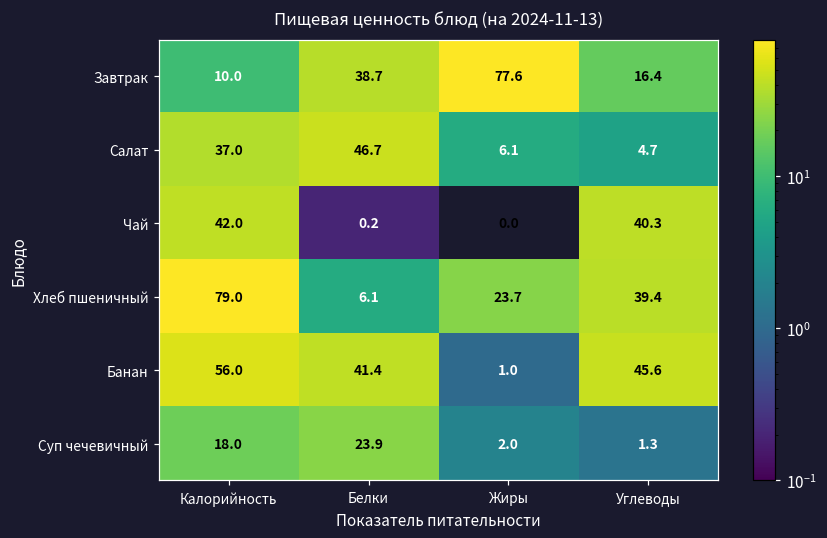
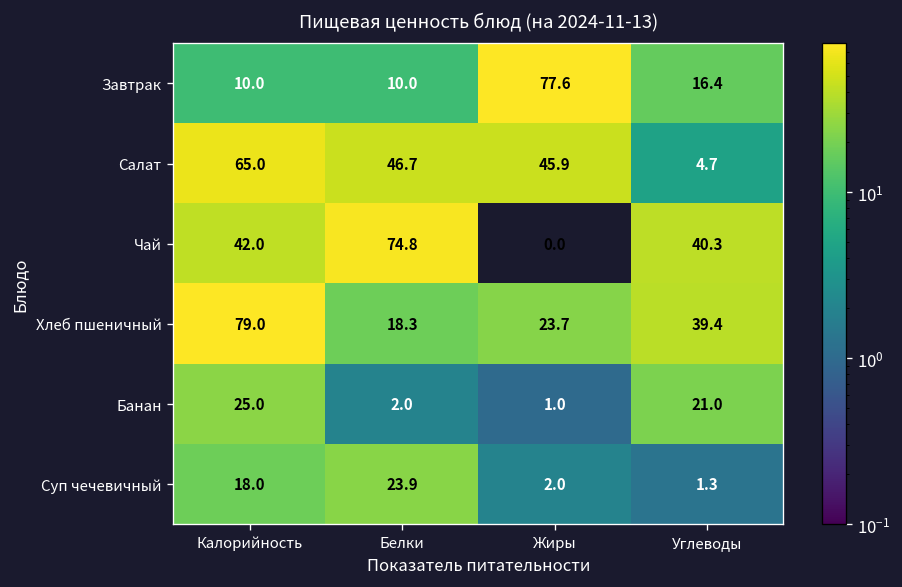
Завтрак, Белки: 38.7 -> 10.0
Салат, Калорийность: 37.0 -> 65.0
Салат, Жиры: 6.1 -> 45.9
Чай, Белки: 0.2 -> 74.8
Хлеб пшеничный, Белки: 6.1 -> 18.3
Банан, Калорийность: 56.0 -> 25.0
Банан, Белки: 41.4 -> 2.0
Банан, Углеводы: 45.6 -> 21.0
